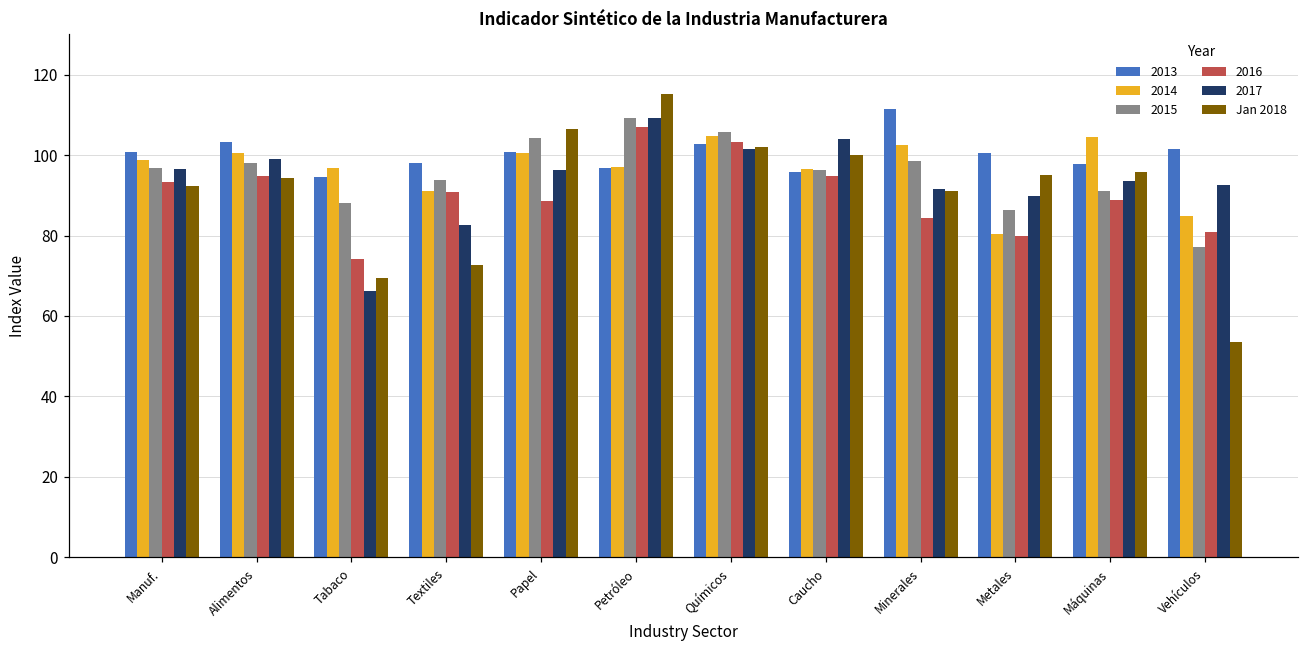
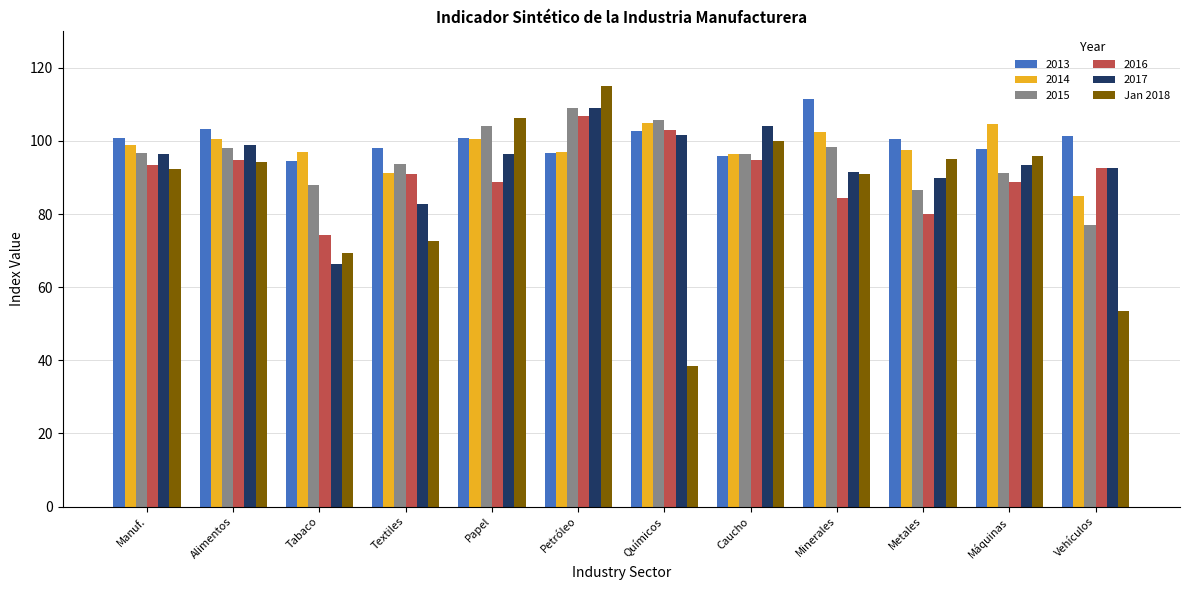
Jan 2018, Químicos: 102 -> 38
2014, Metales: 80 -> 97
2016, Vehículos: 81 -> 93
